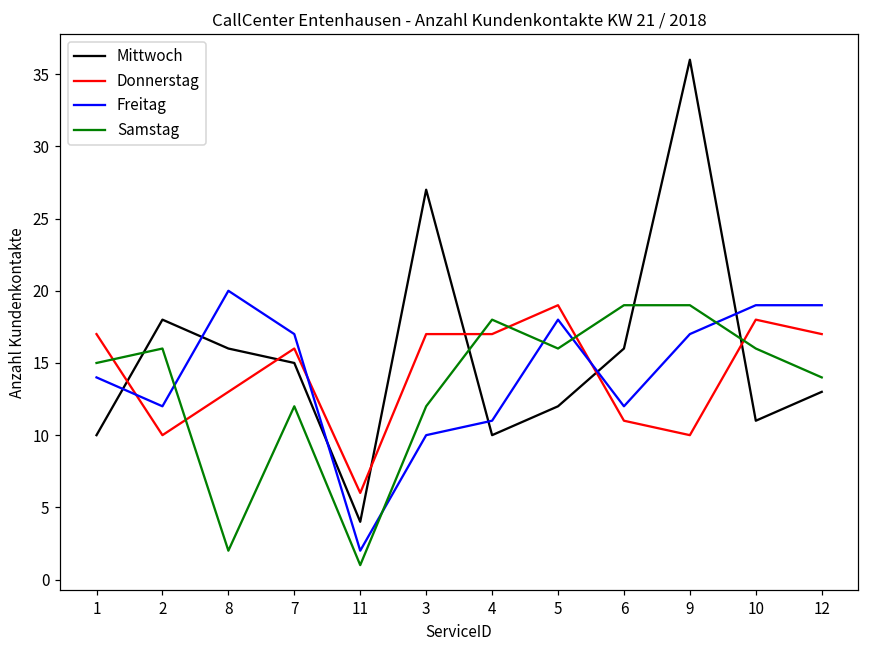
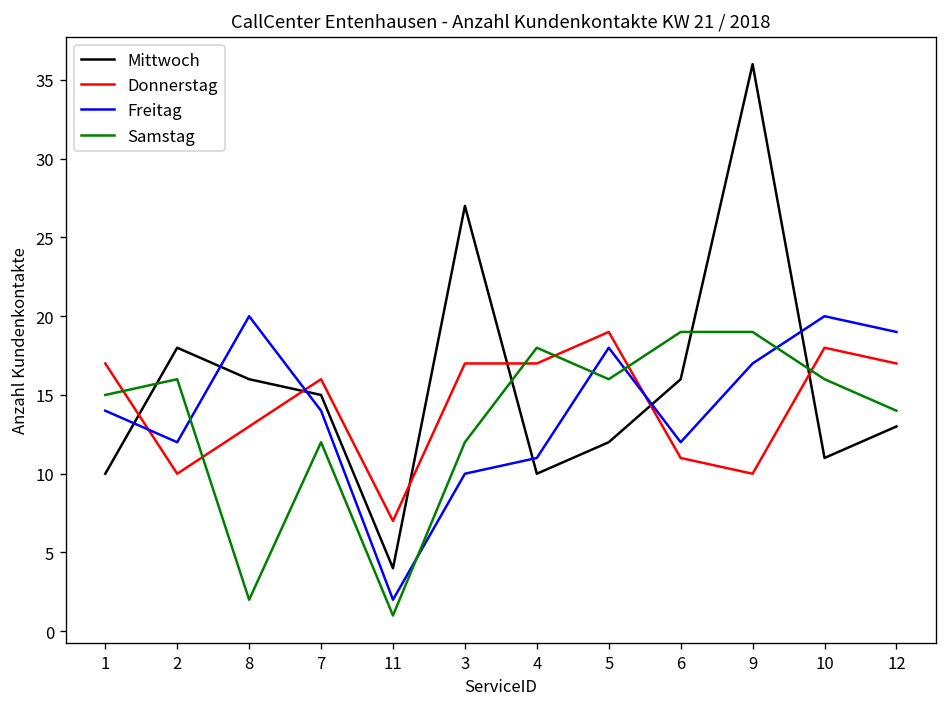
Freitag, 7: 17 -> 14
Donnerstag, 11: 6 -> 7
Freitag, 10: 19 -> 20
